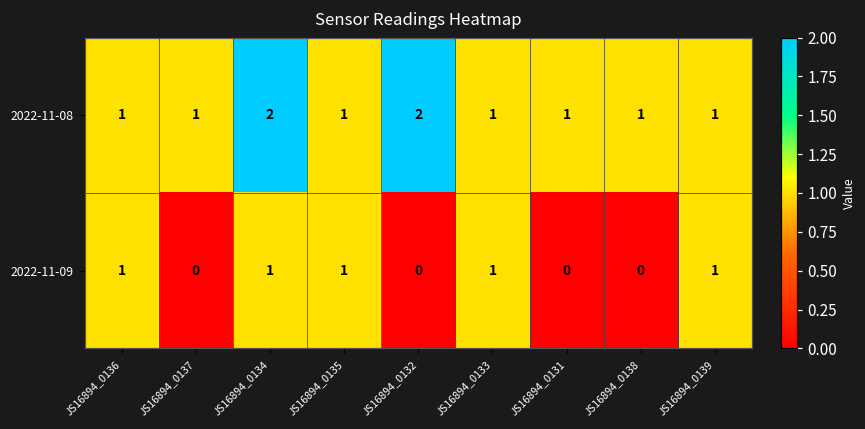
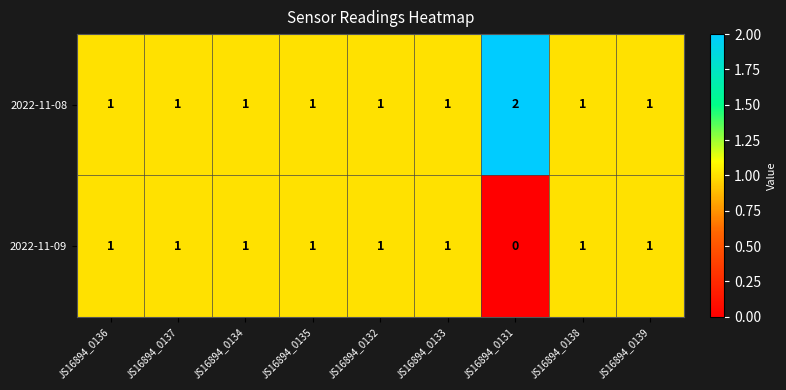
2022-11-08, JS16894_0134: 2 -> 1
2022-11-08, JS16894_0132: 2 -> 1
2022-11-08, JS16894_0131: 1 -> 2
2022-11-09, JS16894_0137: 0 -> 1
2022-11-09, JS16894_0132: 0 -> 1
2022-11-09, JS16894_0138: 0 -> 1
